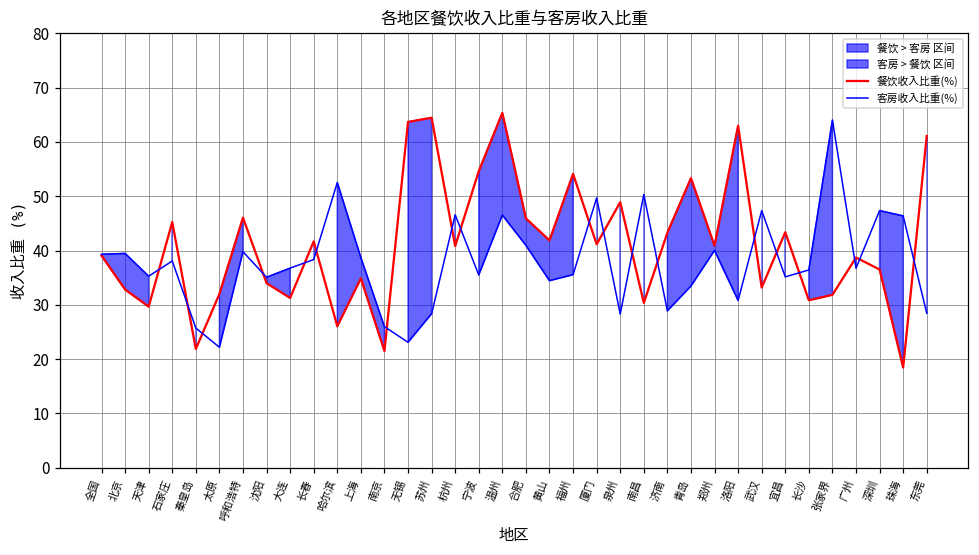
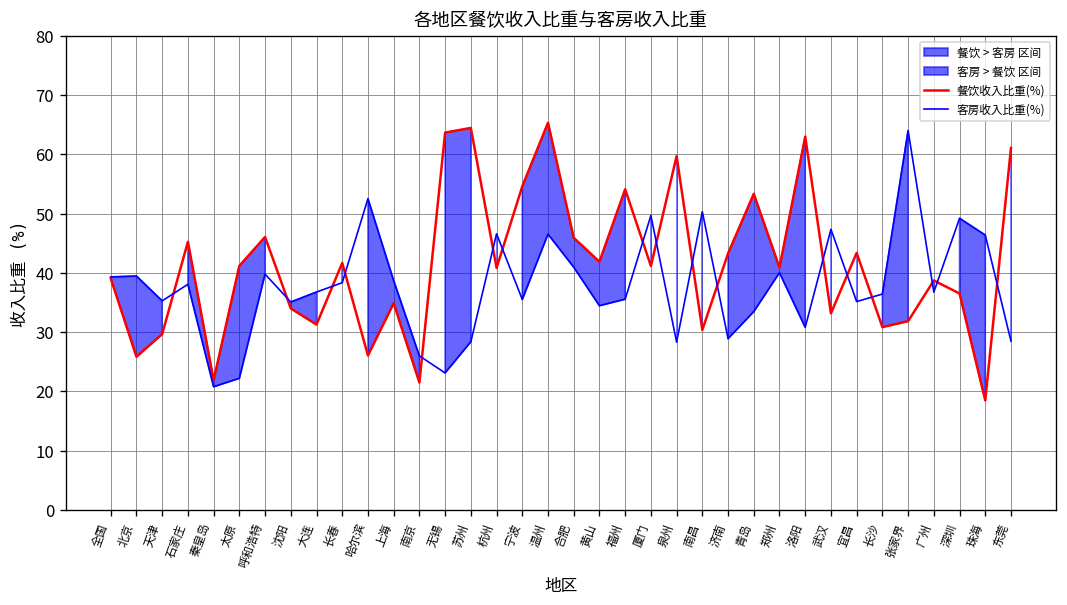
餐饮收入比重(%), 北京: 33 -> 26
客房收入比重(%), 秦皇岛: 26 -> 21
餐饮收入比重(%), 太原: 32 -> 41
餐饮收入比重(%), 泉州: 49 -> 60
客房收入比重(%), 深圳: 47 -> 49
